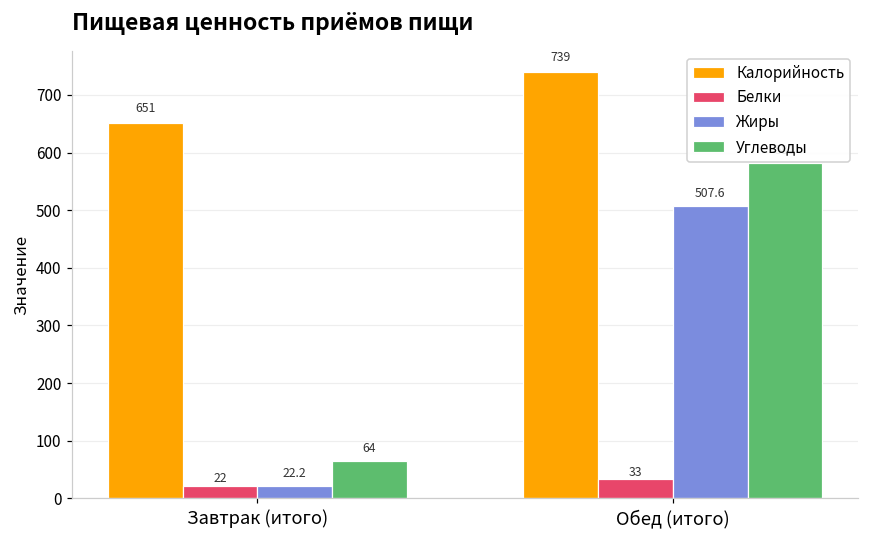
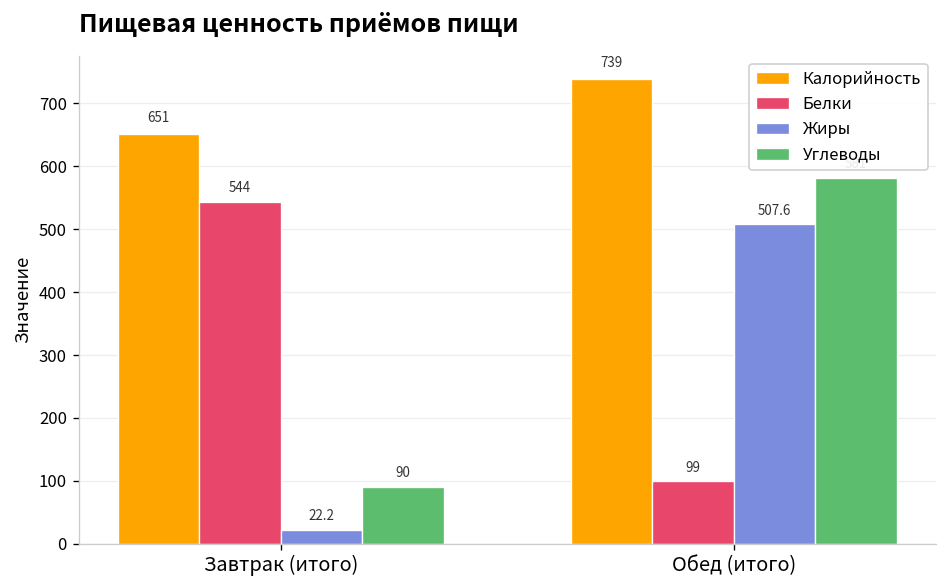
Белки, Завтрак (итого): 22 -> 544
Углеводы, Завтрак (итого): 64 -> 90
Белки, Обед (итого): 33 -> 99
